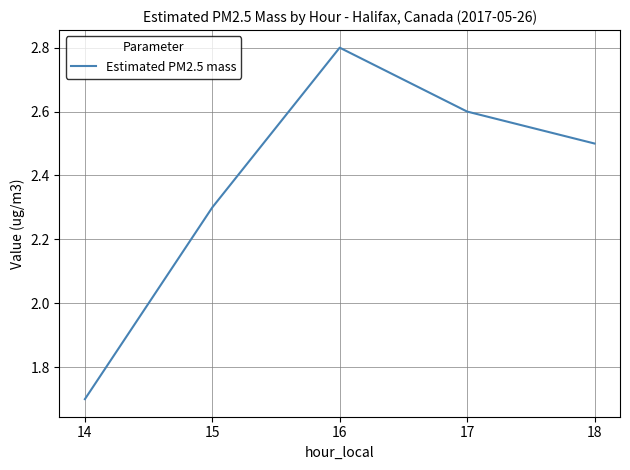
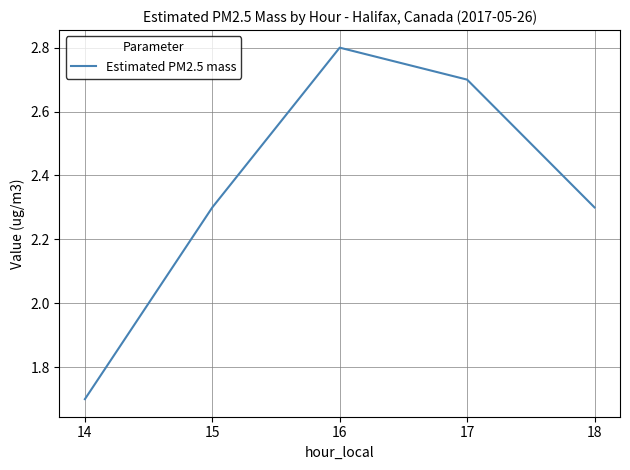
17: 2.6 -> 2.7
18: 2.5 -> 2.3
